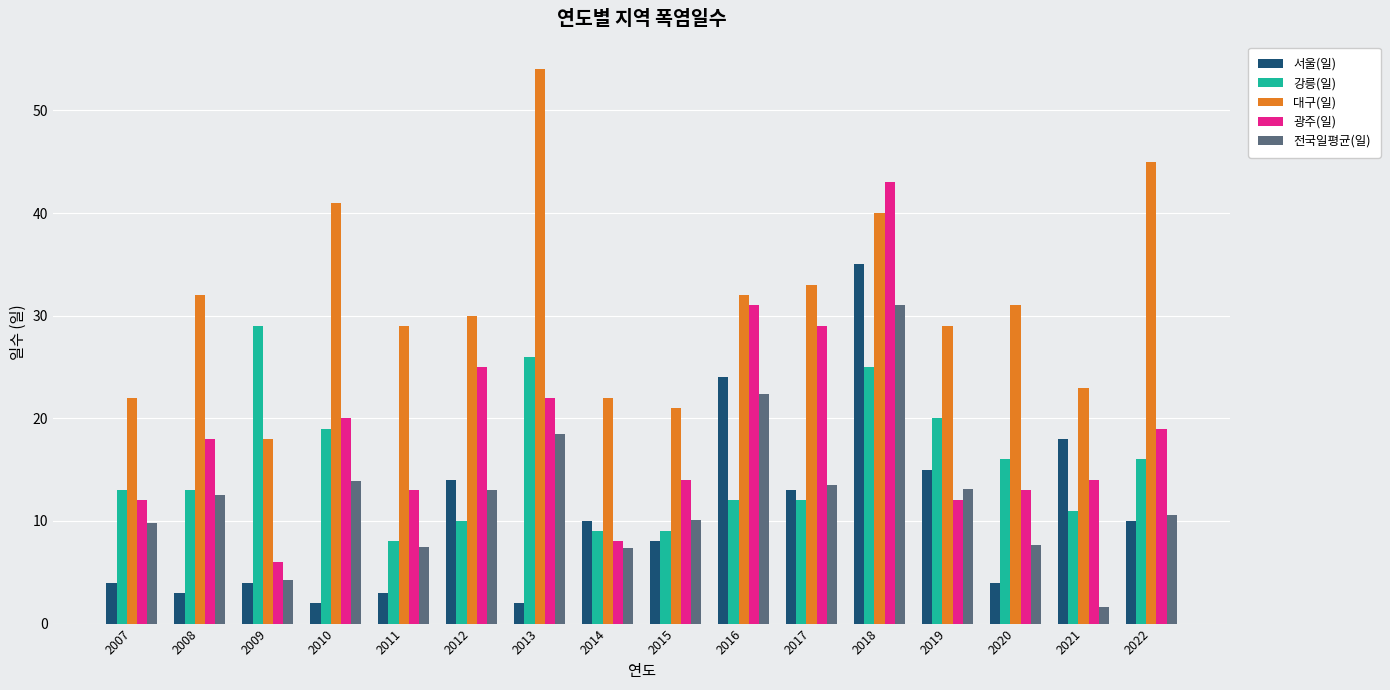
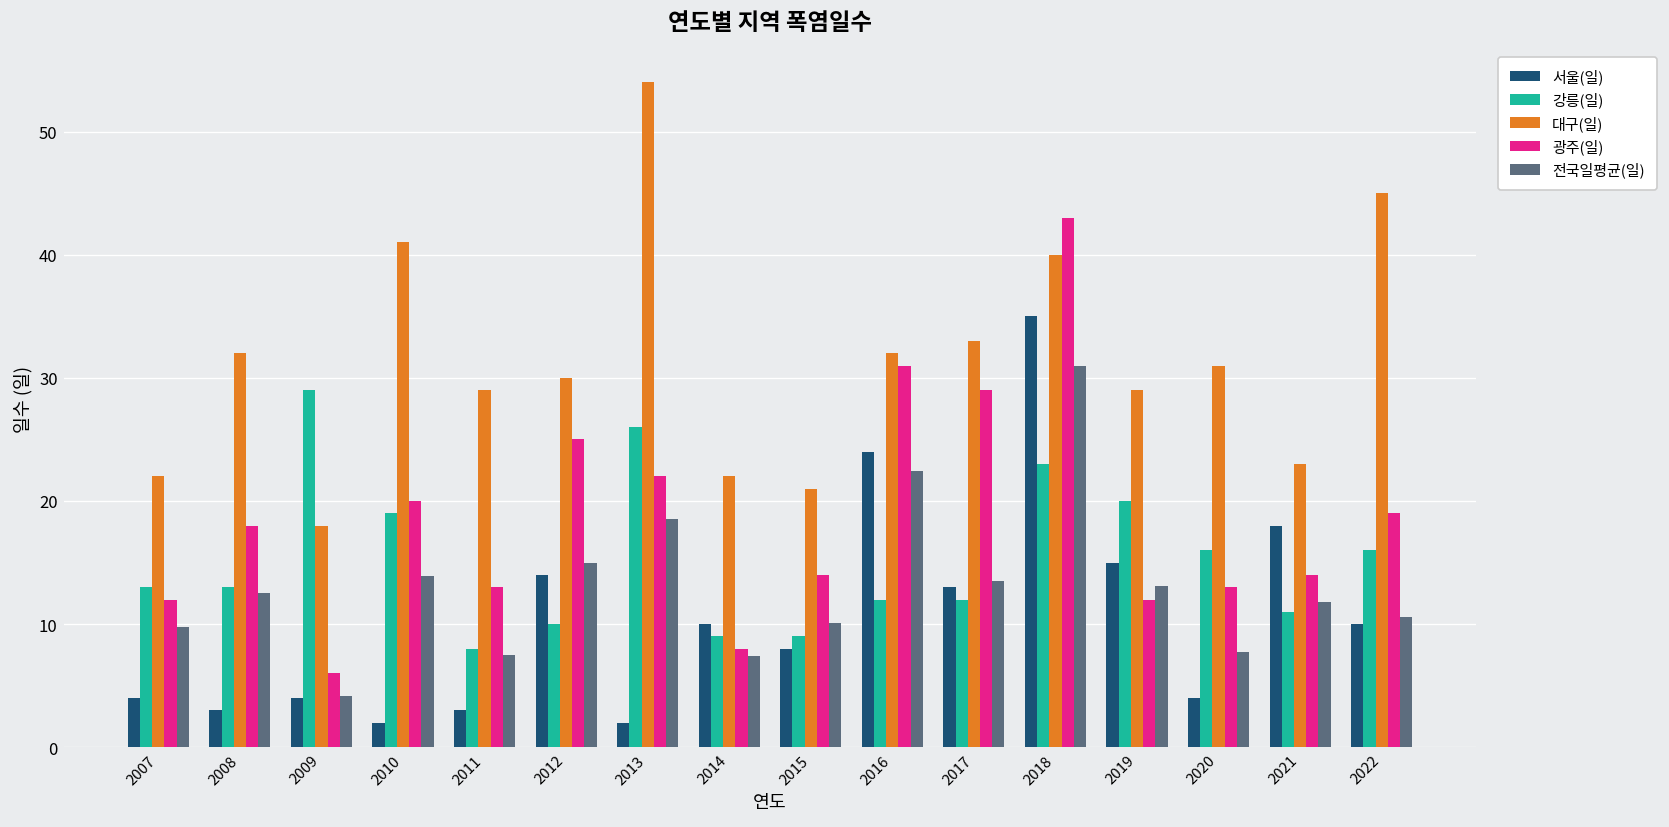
전국일평균(일), 2012: 13 -> 15
강릉(일), 2018: 25 -> 23
전국일평균(일), 2021: 1.6 -> 11.8
